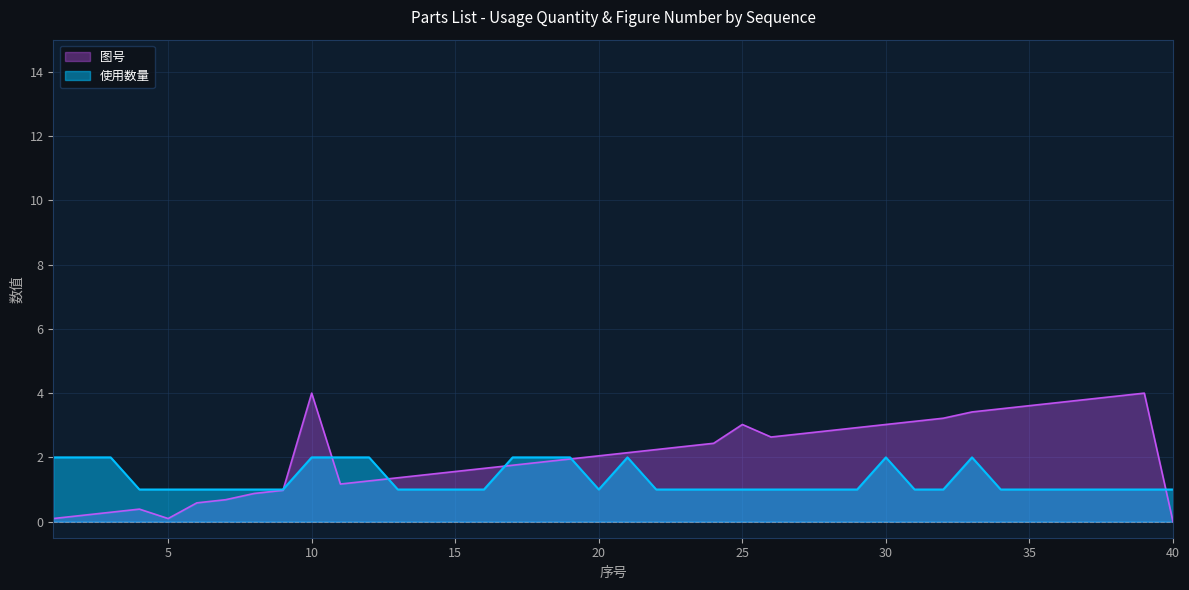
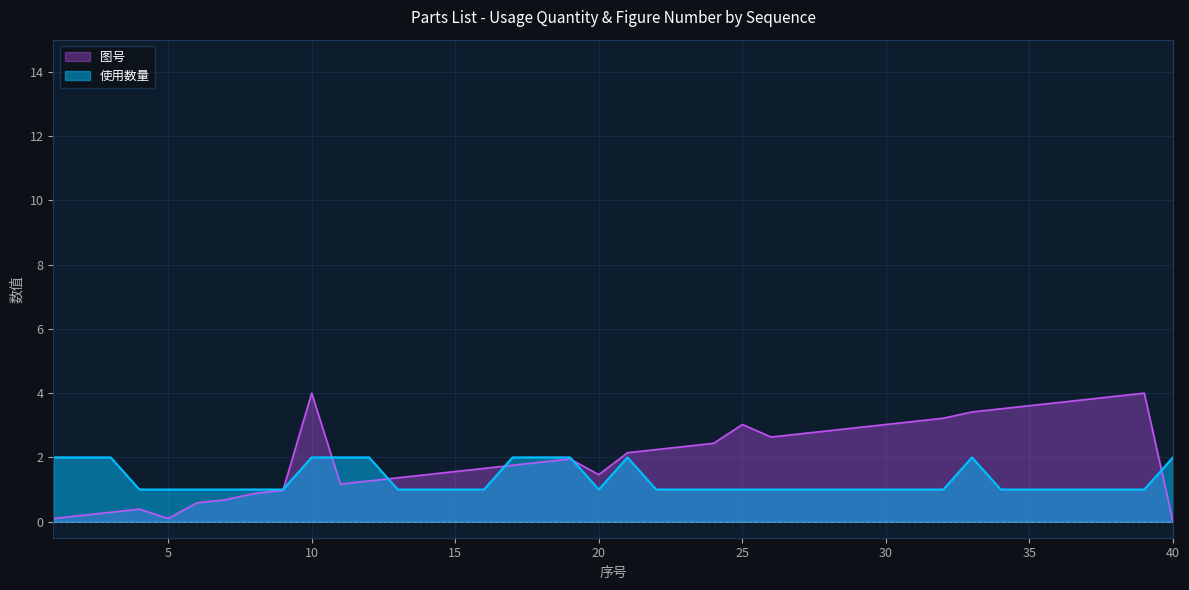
图号, 20: 2.0 -> 1.5
使用数量, 30: 2 -> 1
使用数量, 40: 1 -> 2
